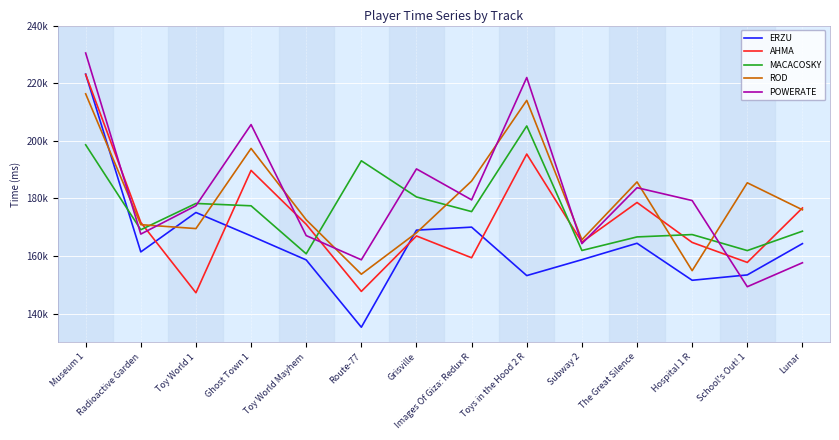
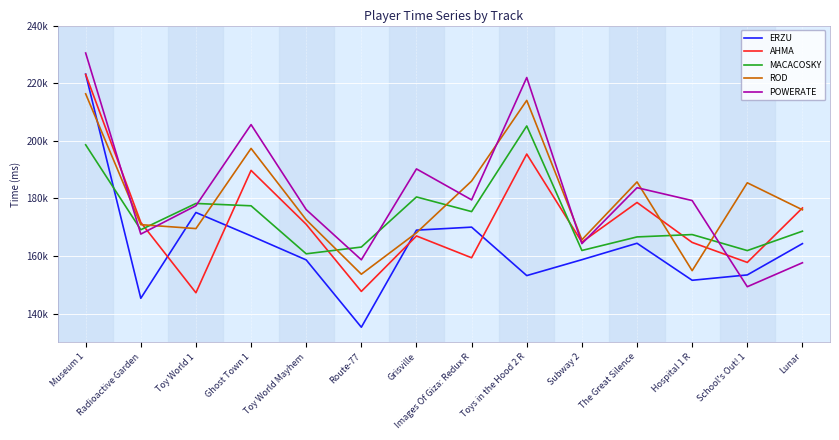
ERZU, Radioactive Garden: 161000 -> 145000
POWERATE, Toy World Mayhem: 167000 -> 176000
MACACOSKY, Route-77: 193000 -> 163000
